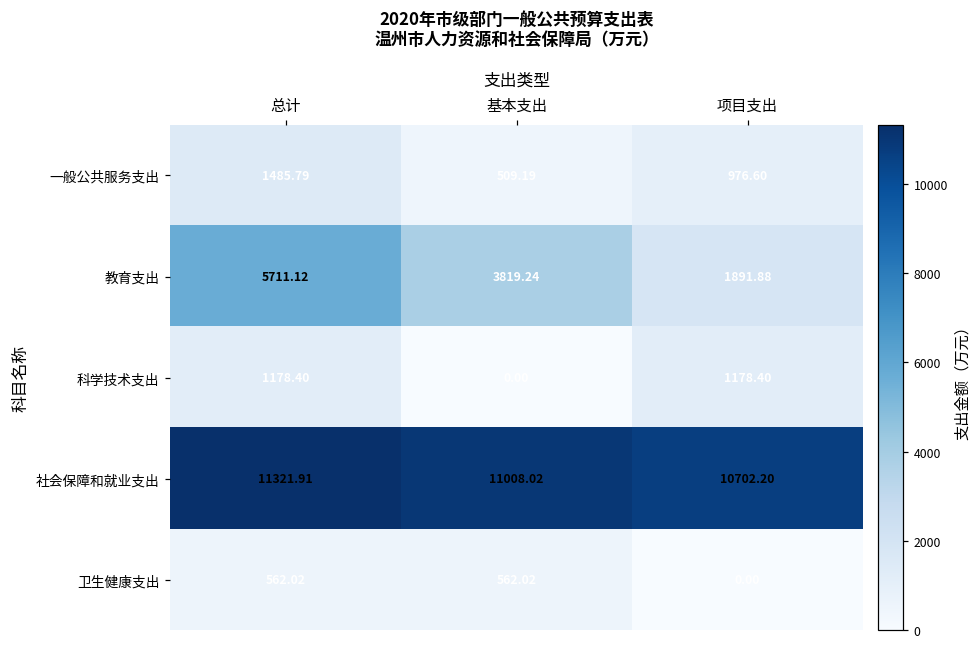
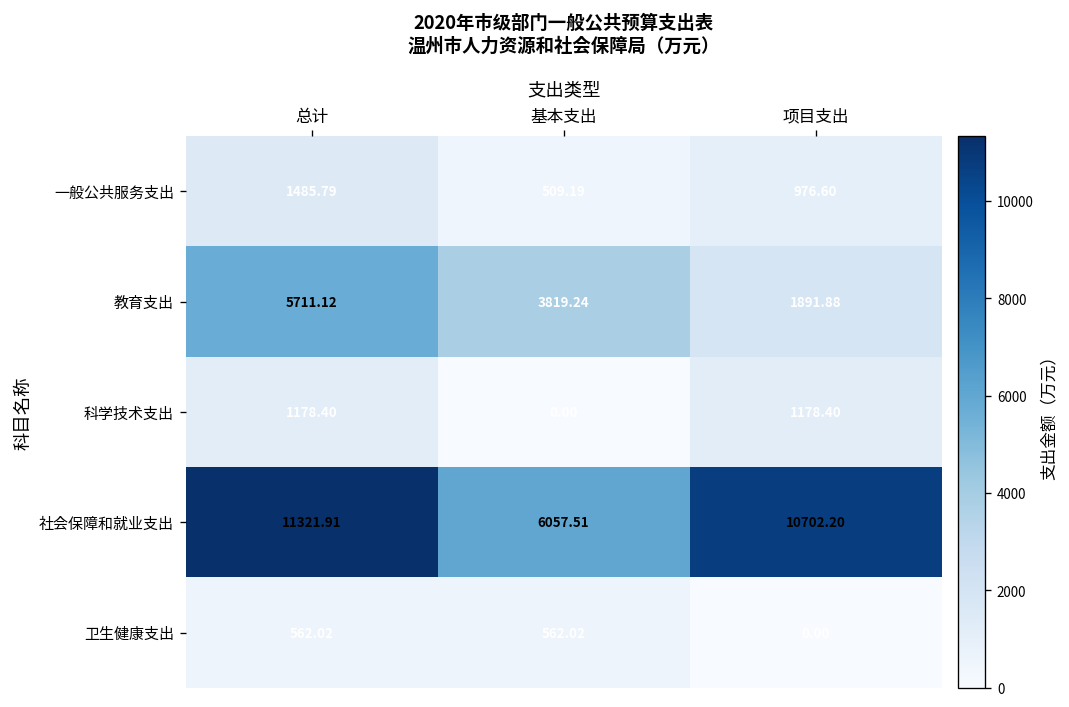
社会保障和就业支出, 基本支出: 11008.02 -> 6057.51
